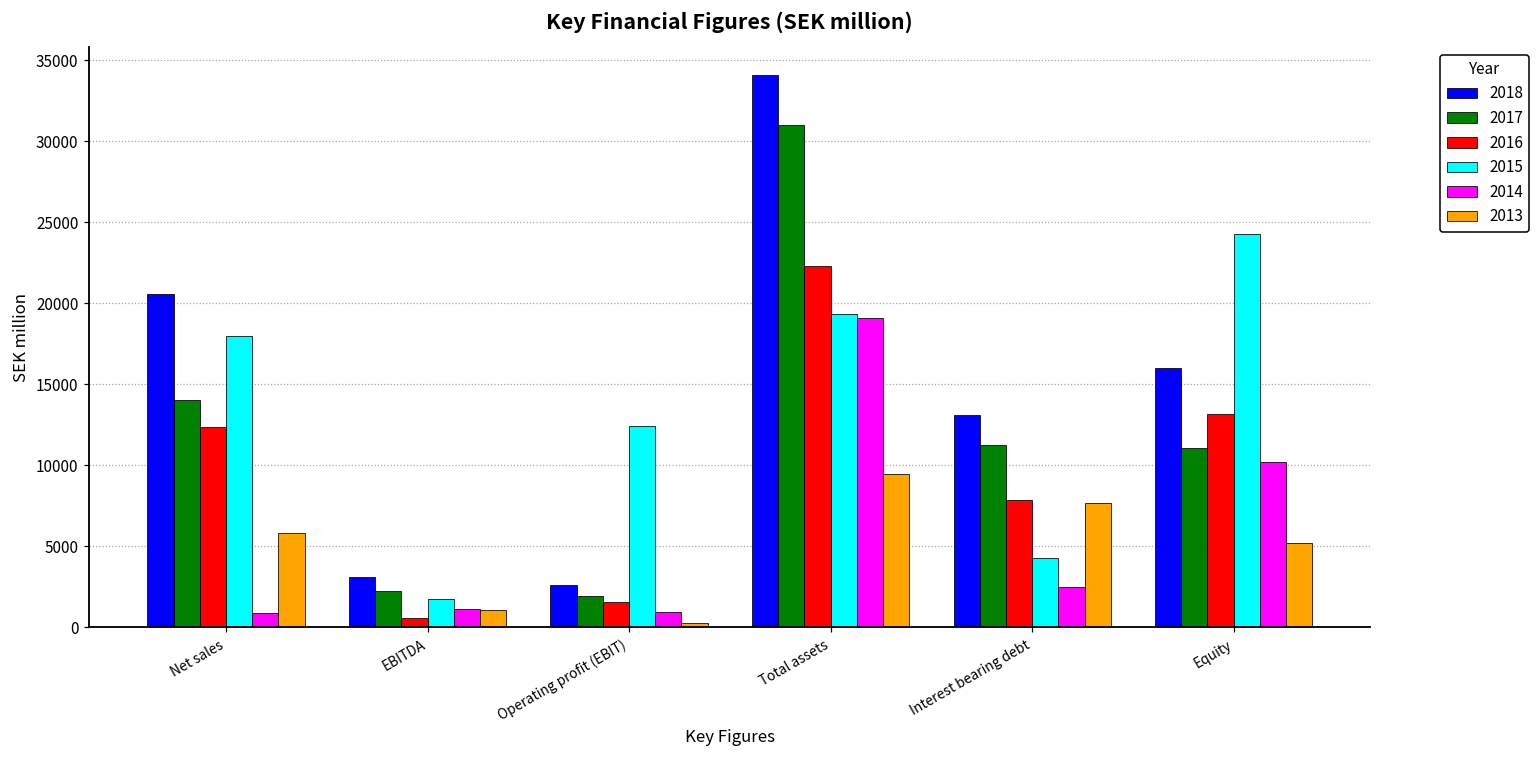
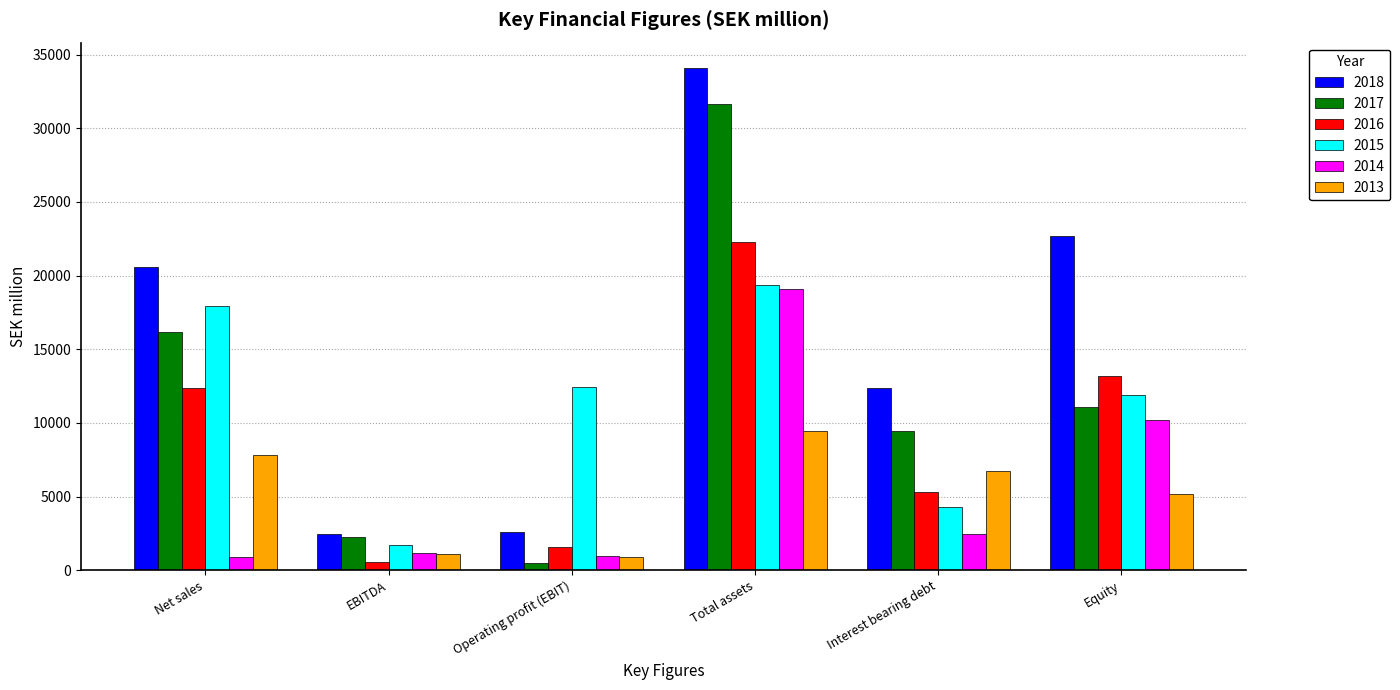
2017, Net sales: 14000 -> 16200
2013, Net sales: 5800 -> 7800
2018, EBITDA: 3100 -> 2500
2017, Operating profit (EBIT): 1900 -> 500
2013, Operating profit (EBIT): 300 -> 900
2017, Total assets: 31000 -> 31600
2018, Interest bearing debt: 13100 -> 12300
2017, Interest bearing debt: 11200 -> 9400
2016, Interest bearing debt: 7900 -> 5300
2013, Interest bearing debt: 7600 -> 6800
2018, Equity: 16000 -> 22700
2015, Equity: 24300 -> 11900
